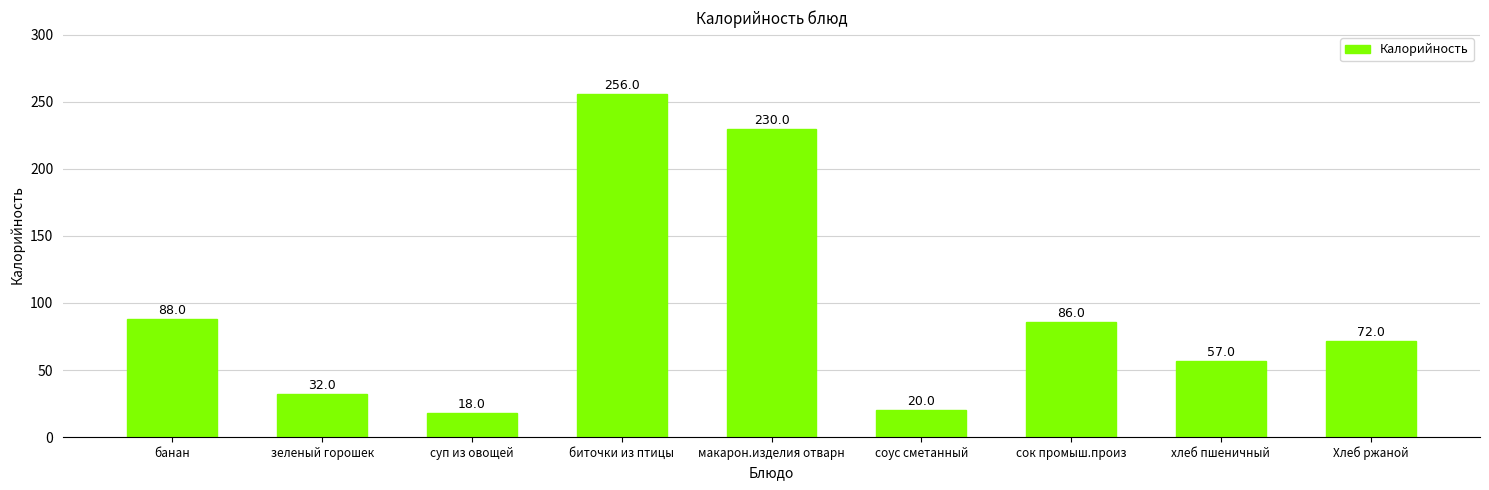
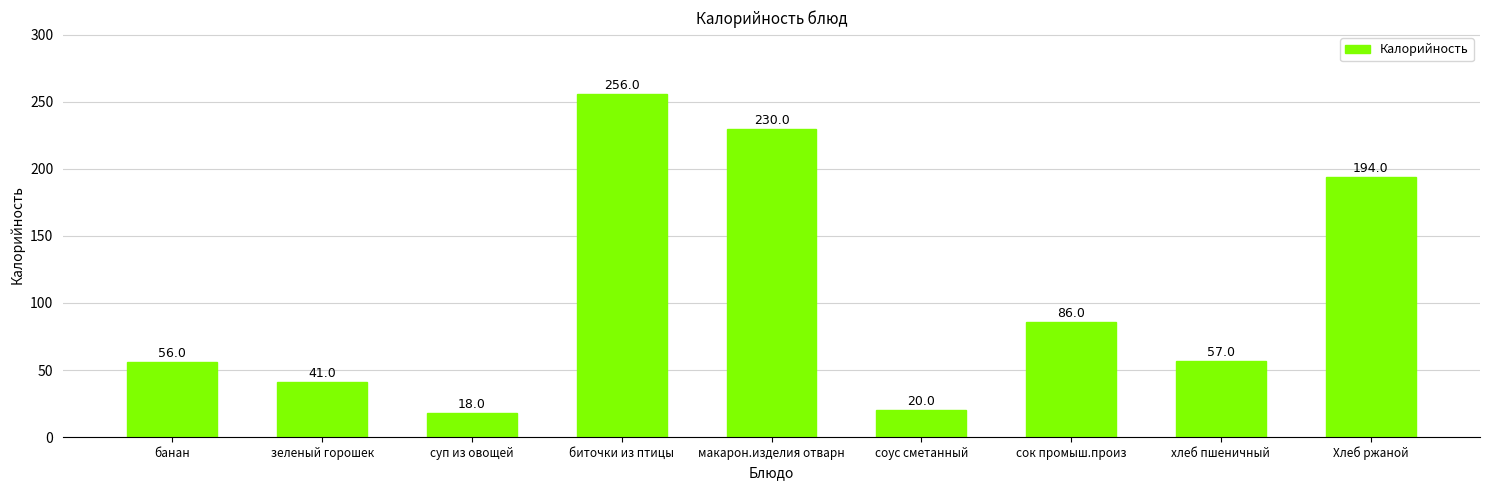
банан: 88.0 -> 56.0
зеленый горошек: 32.0 -> 41.0
Хлеб ржаной: 72.0 -> 194.0
